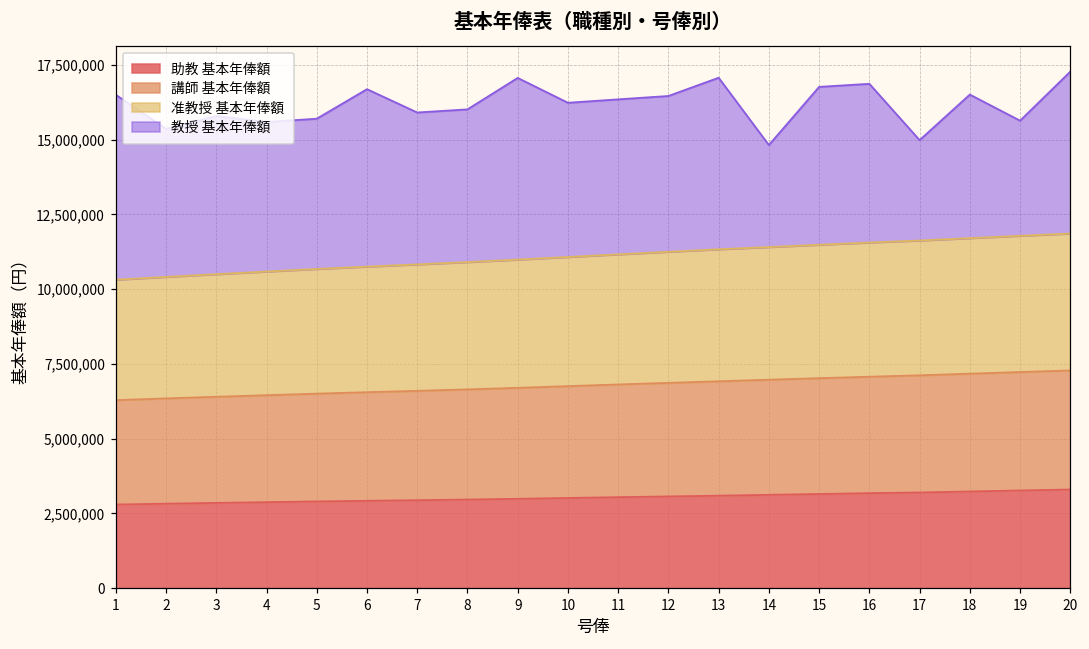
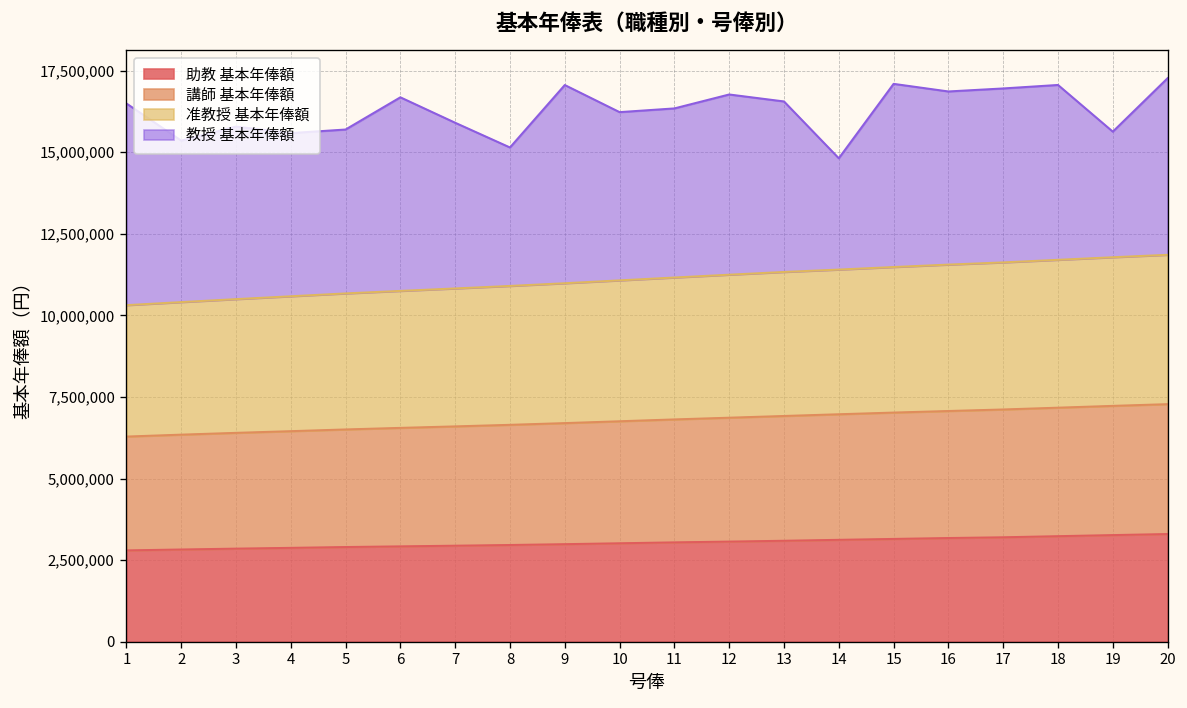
教授 基本年俸額, 8: 5,100,000 -> 4,200,000
教授 基本年俸額, 12: 5,200,000 -> 5,500,000
教授 基本年俸額, 13: 5,700,000 -> 5,200,000
教授 基本年俸額, 15: 5,300,000 -> 5,600,000
教授 基本年俸額, 17: 3,400,000 -> 5,300,000
教授 基本年俸額, 18: 4,800,000 -> 5,400,000
